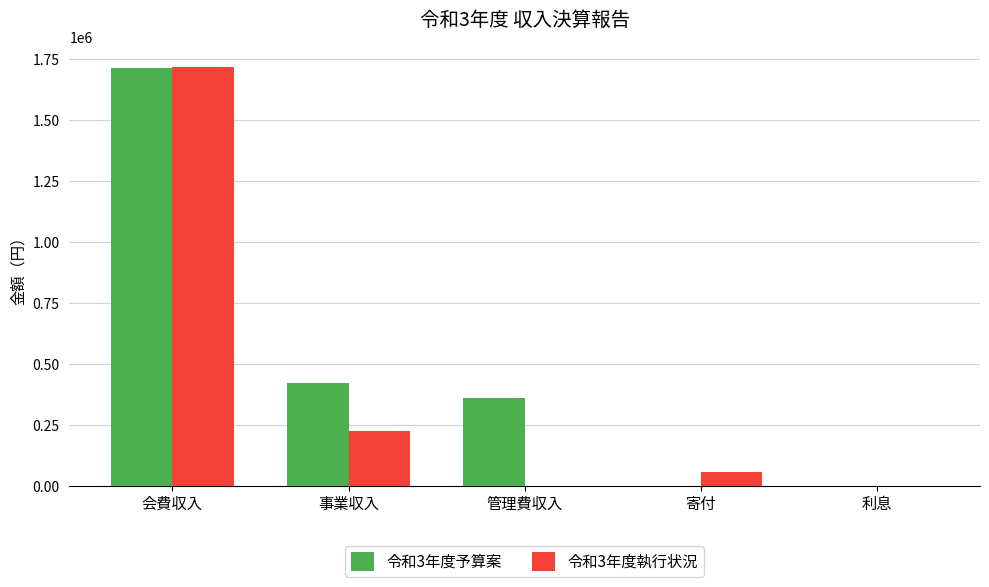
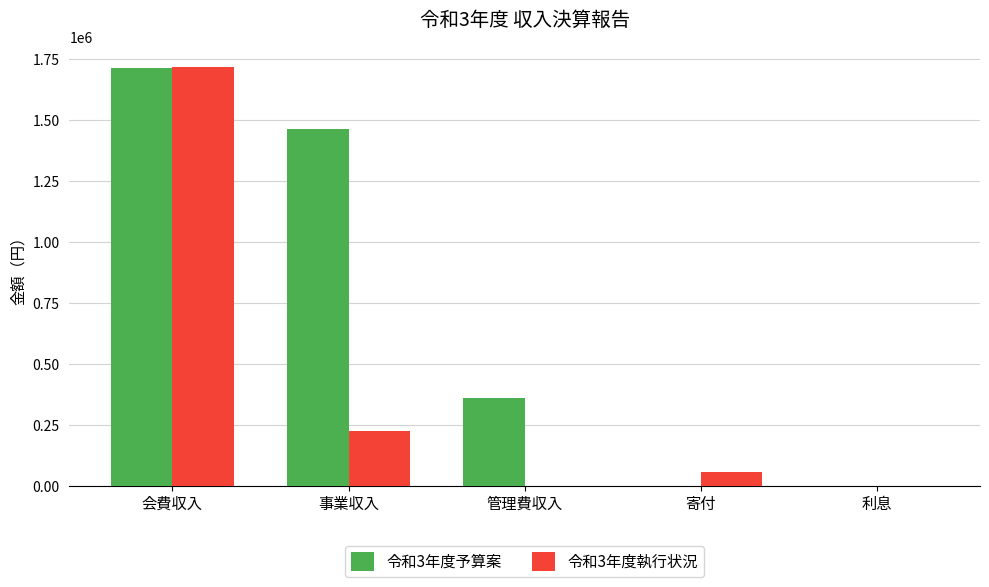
令和3年度予算案, 事業収入: 420000 -> 1460000
